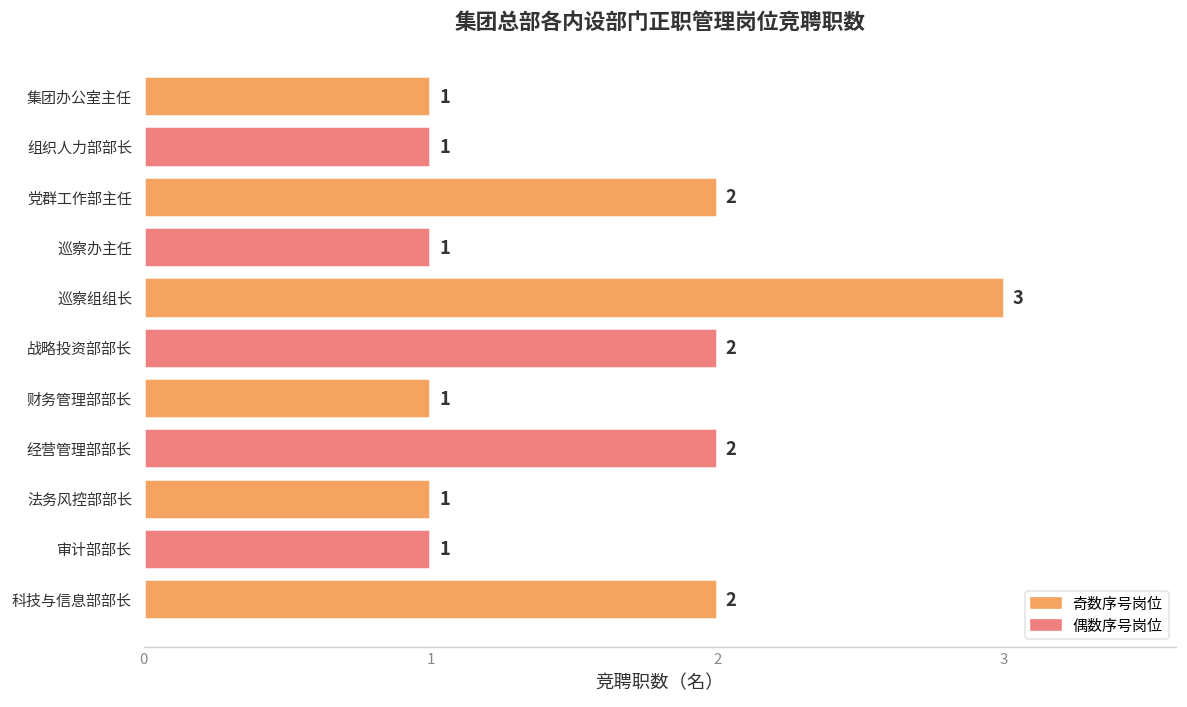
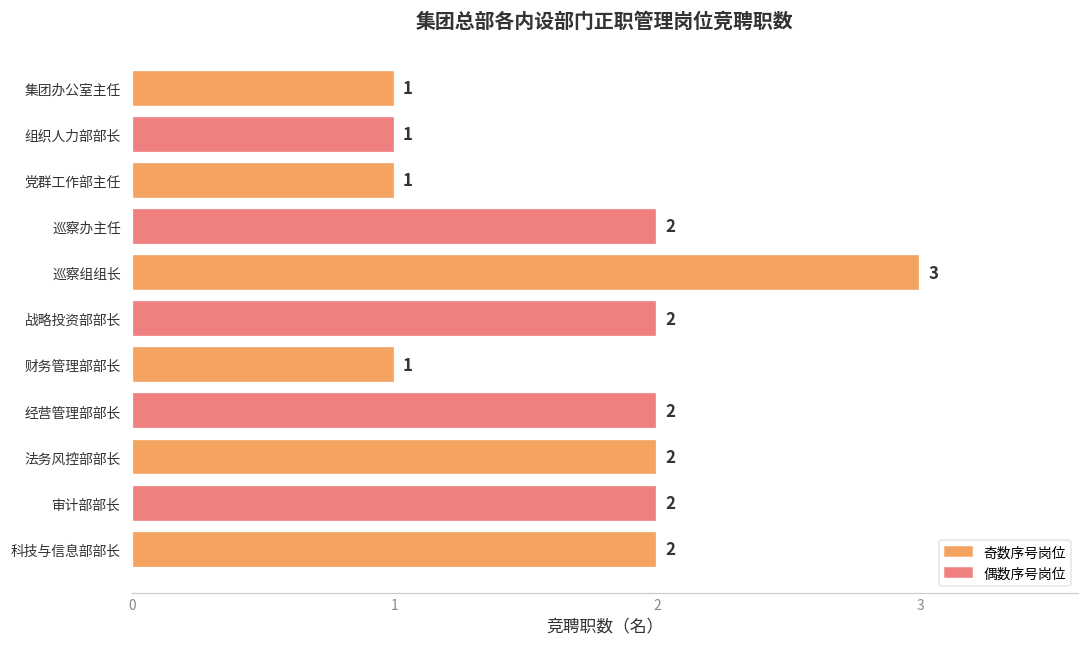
党群工作部主任: 2 -> 1
巡察办主任: 1 -> 2
法务风控部部长: 1 -> 2
审计部部长: 1 -> 2
